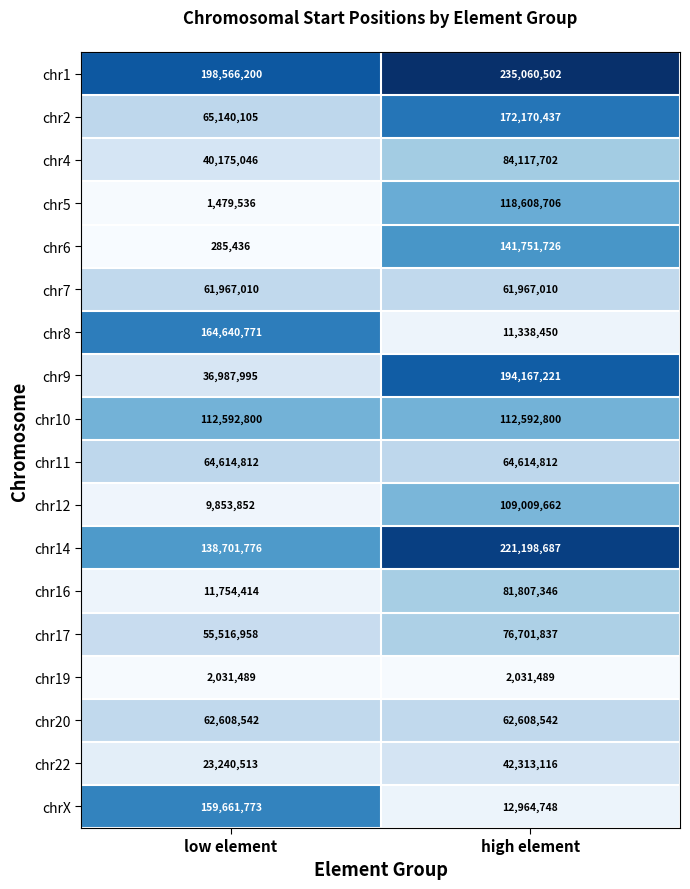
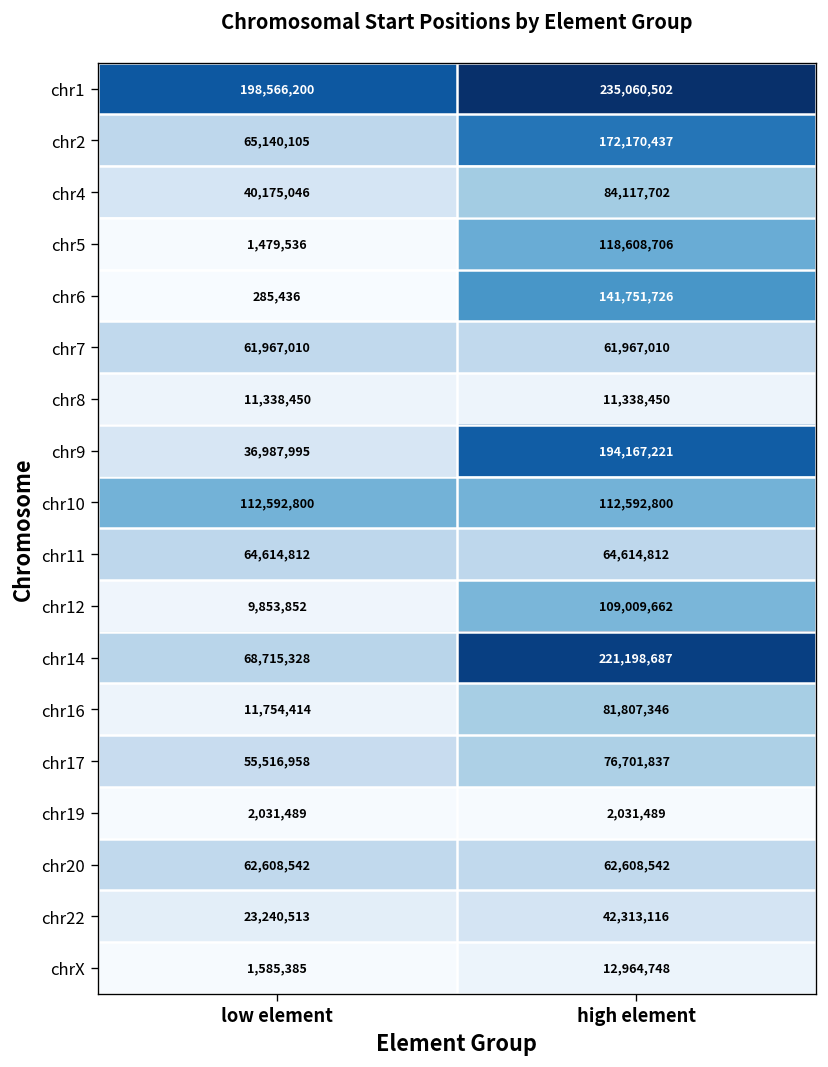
chr8, low element: 164,640,771 -> 11,338,450
chr14, low element: 138,701,776 -> 68,715,328
chrX, low element: 159,661,773 -> 1,585,385
